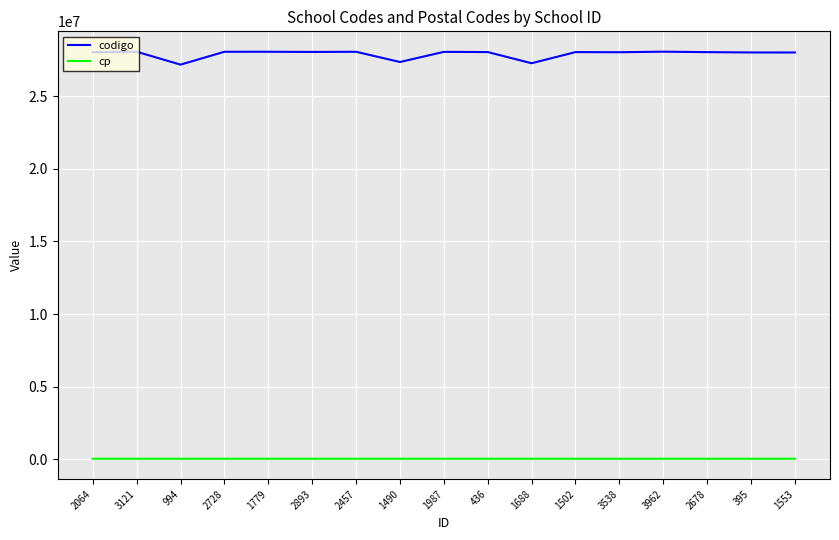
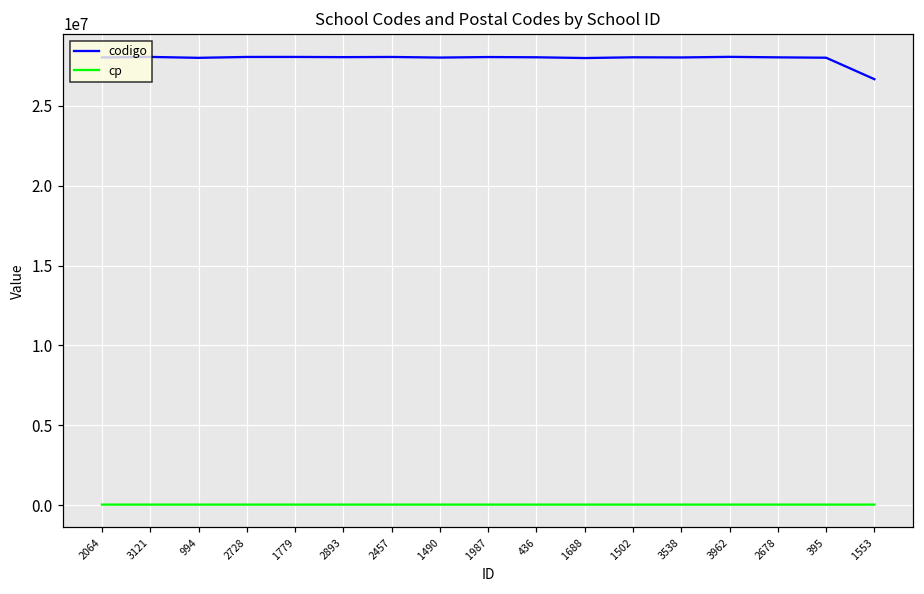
codigo, 994: 27200000 -> 28000000
codigo, 1490: 27400000 -> 28000000
codigo, 1688: 27300000 -> 28000000
codigo, 1553: 28000000 -> 26700000
